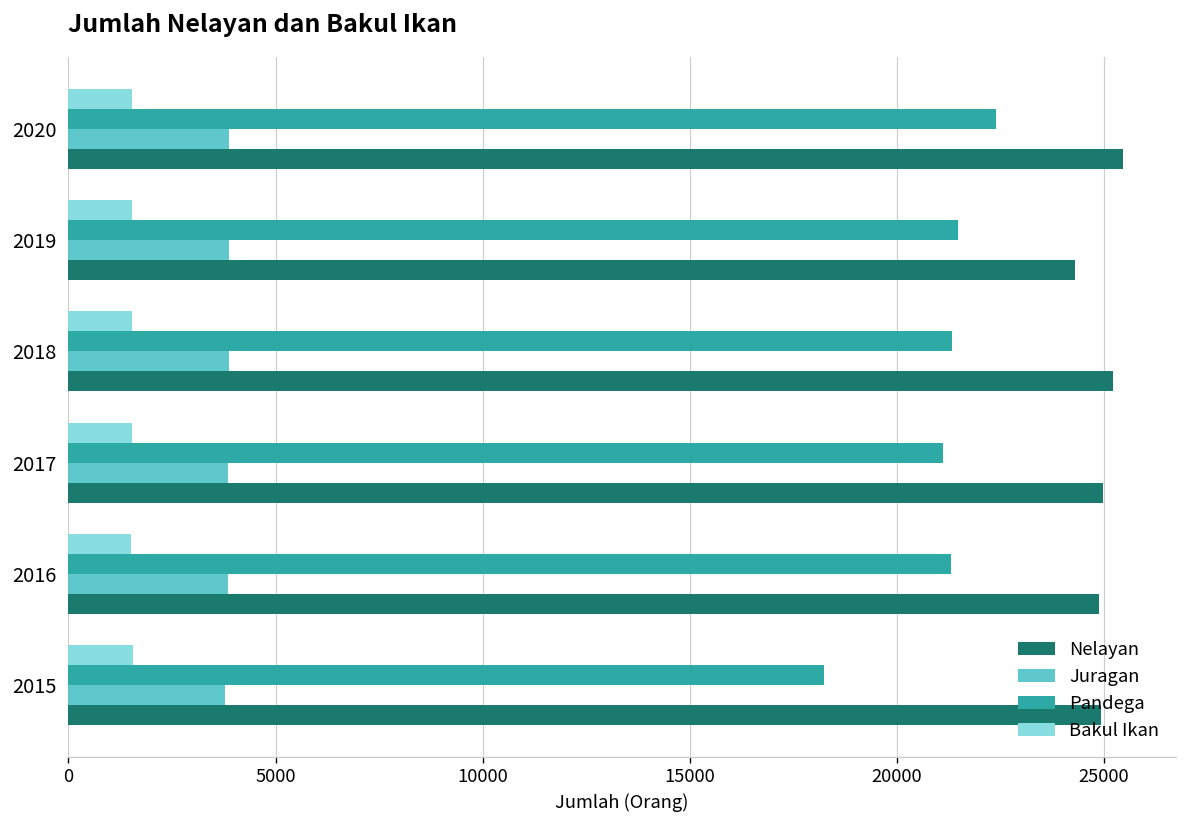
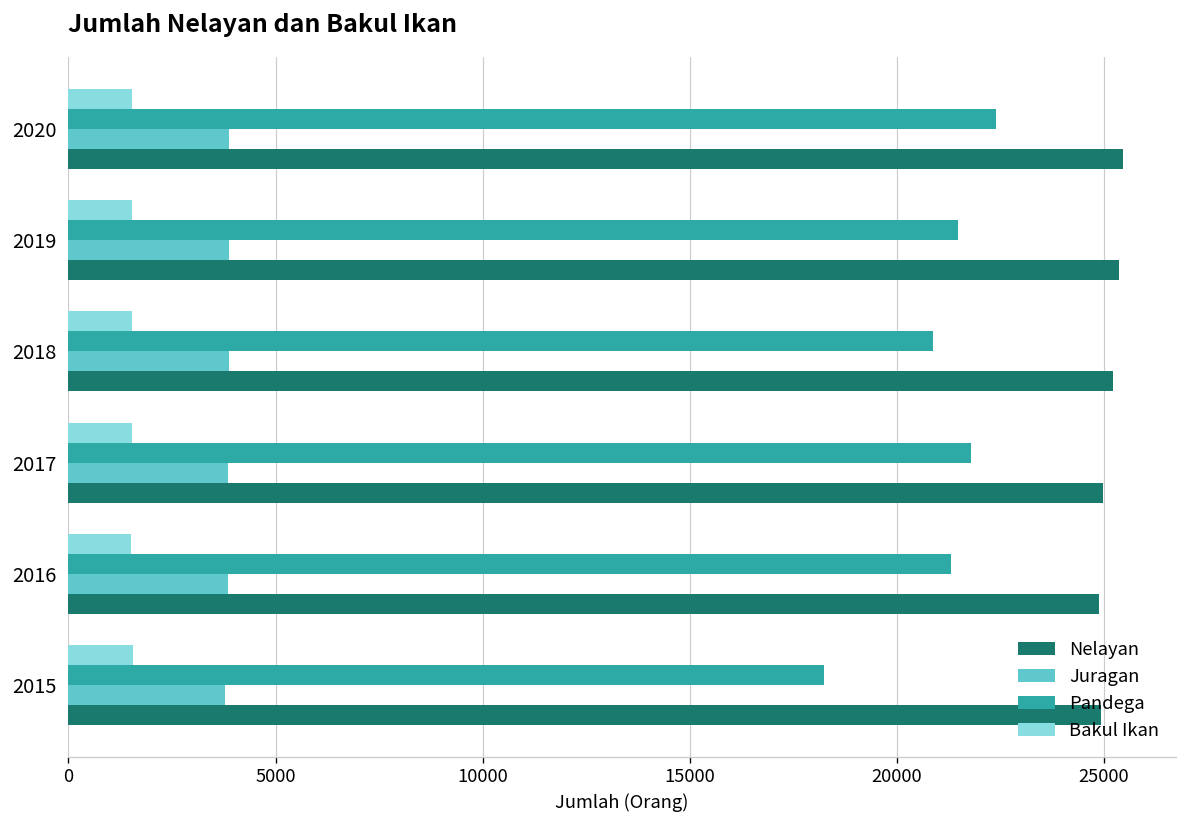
Nelayan, 2019: 24300 -> 25400
Pandega, 2018: 21300 -> 20900
Pandega, 2017: 21100 -> 21800
